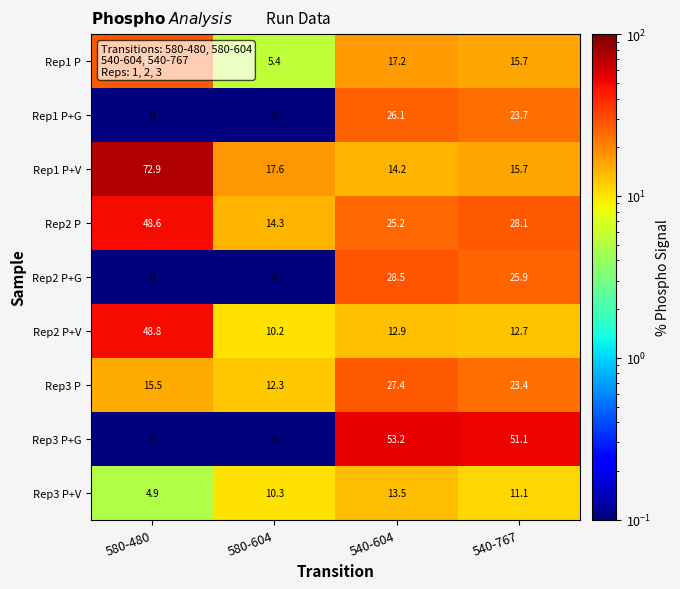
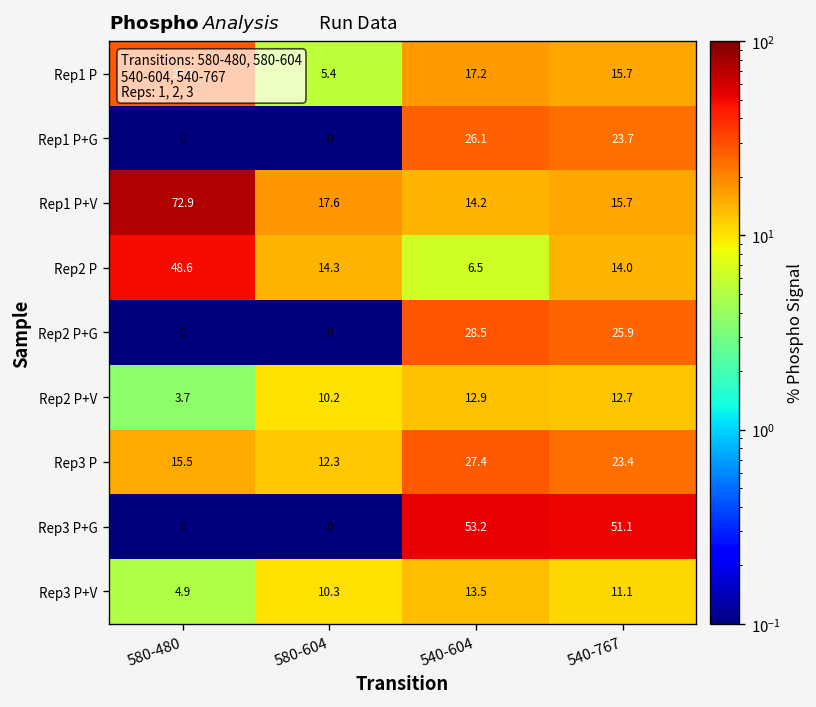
Rep2 P, 540-604: 25.2 -> 6.5
Rep2 P, 540-767: 28.1 -> 14.0
Rep2 P+V, 580-480: 48.8 -> 3.7
